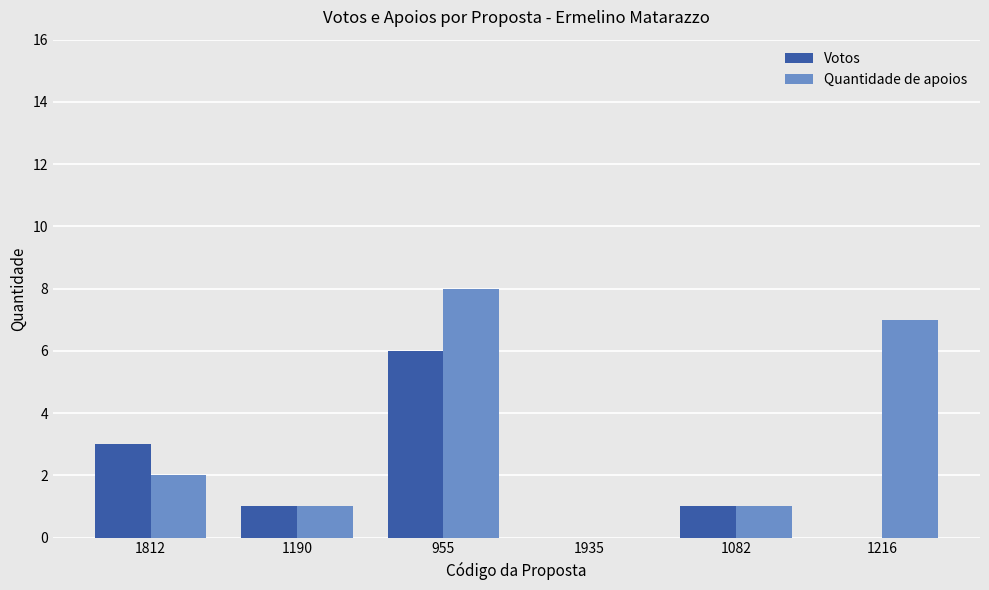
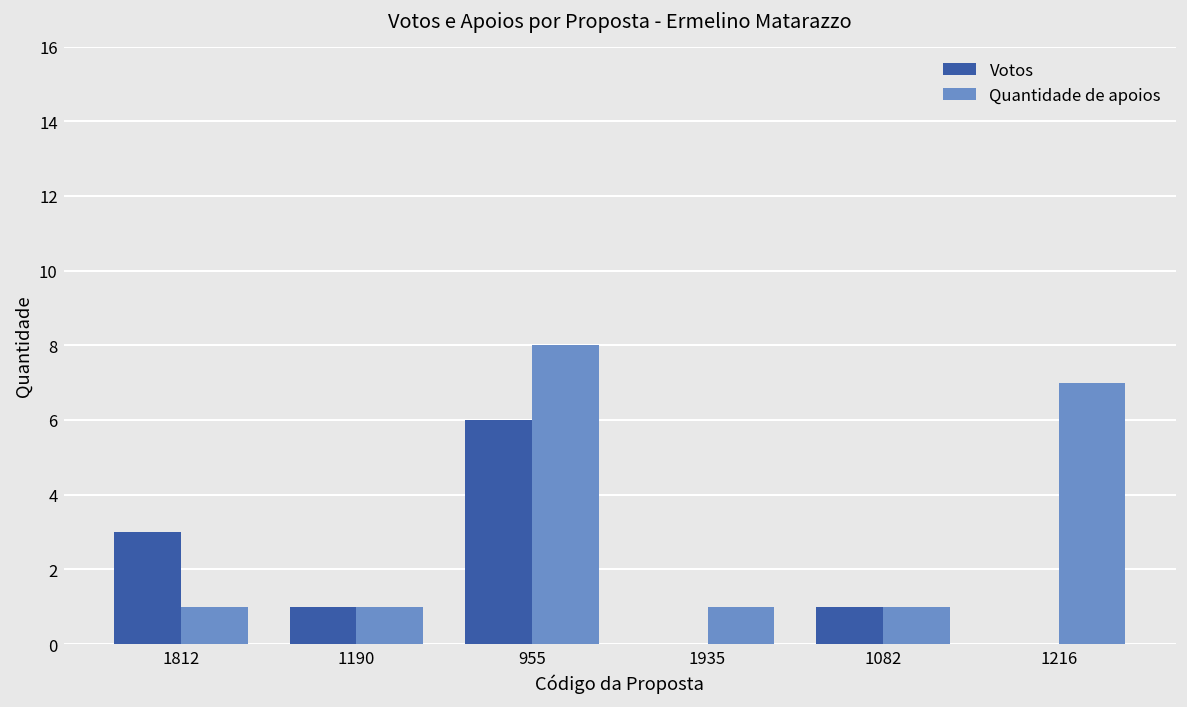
Quantidade de apoios, 1812: 2 -> 1
Quantidade de apoios, 1935: 0 -> 1
